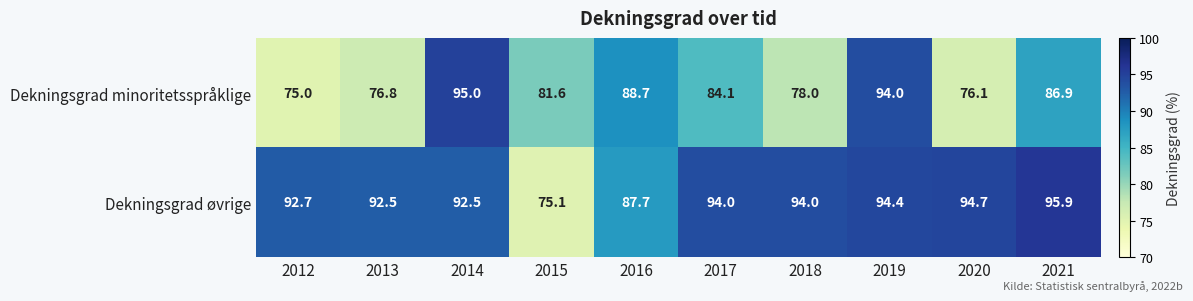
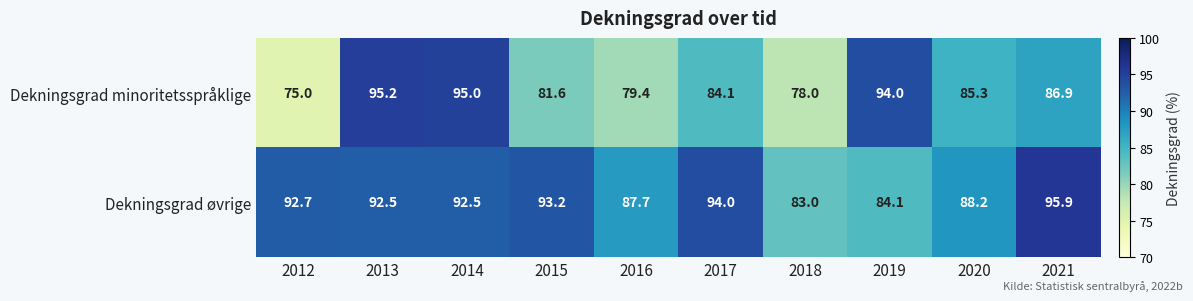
Dekningsgrad minoritetsspråklige, 2013: 76.8 -> 95.2
Dekningsgrad minoritetsspråklige, 2016: 88.7 -> 79.4
Dekningsgrad minoritetsspråklige, 2020: 76.1 -> 85.3
Dekningsgrad øvrige, 2015: 75.1 -> 93.2
Dekningsgrad øvrige, 2018: 94.0 -> 83.0
Dekningsgrad øvrige, 2019: 94.4 -> 84.1
Dekningsgrad øvrige, 2020: 94.7 -> 88.2
